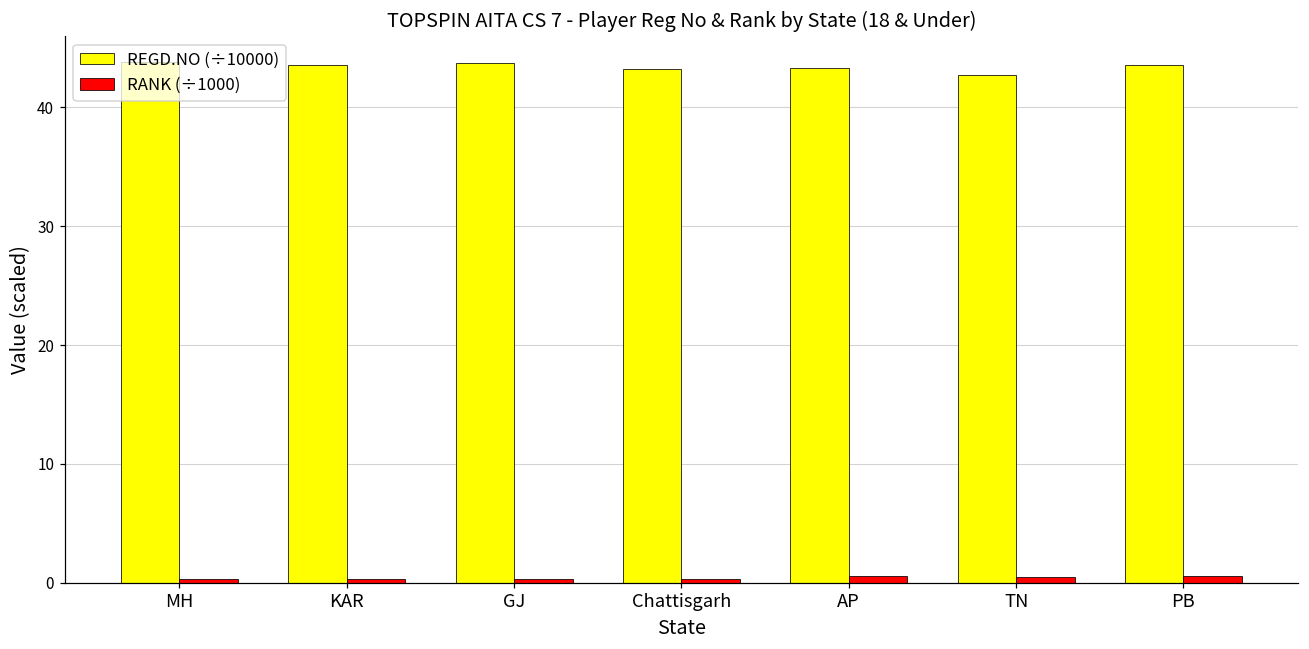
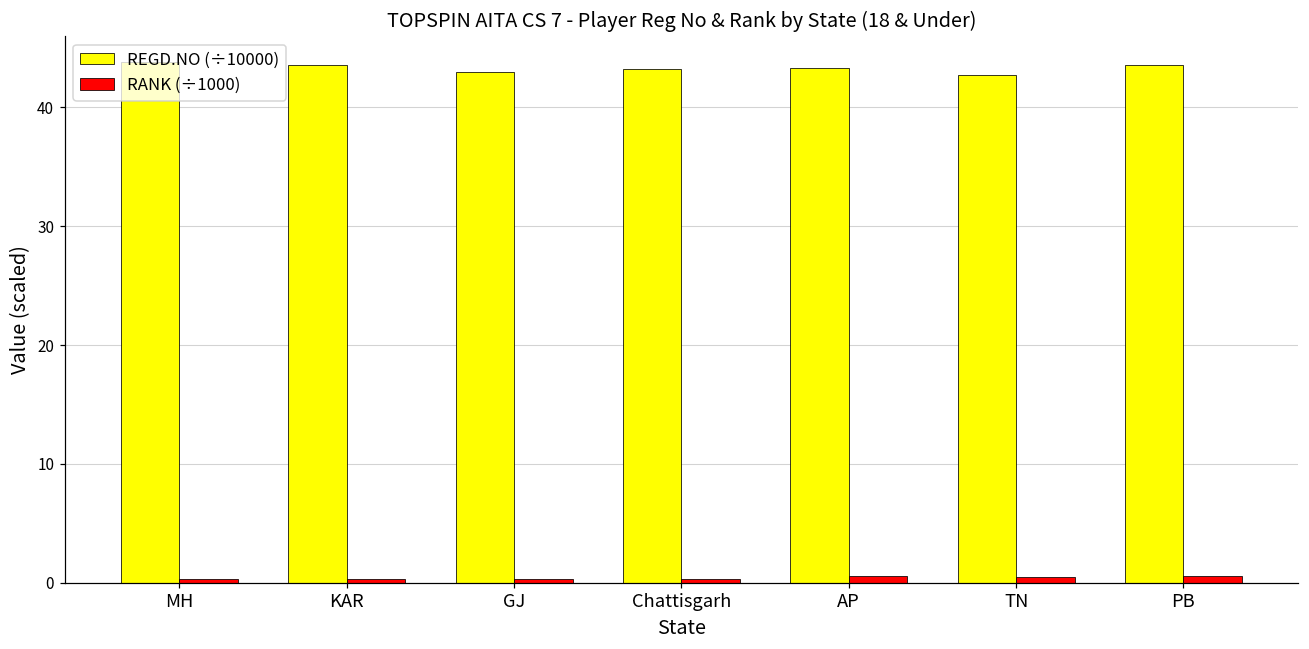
REGD.NO (÷10000), GJ: 43.7 -> 42.9
